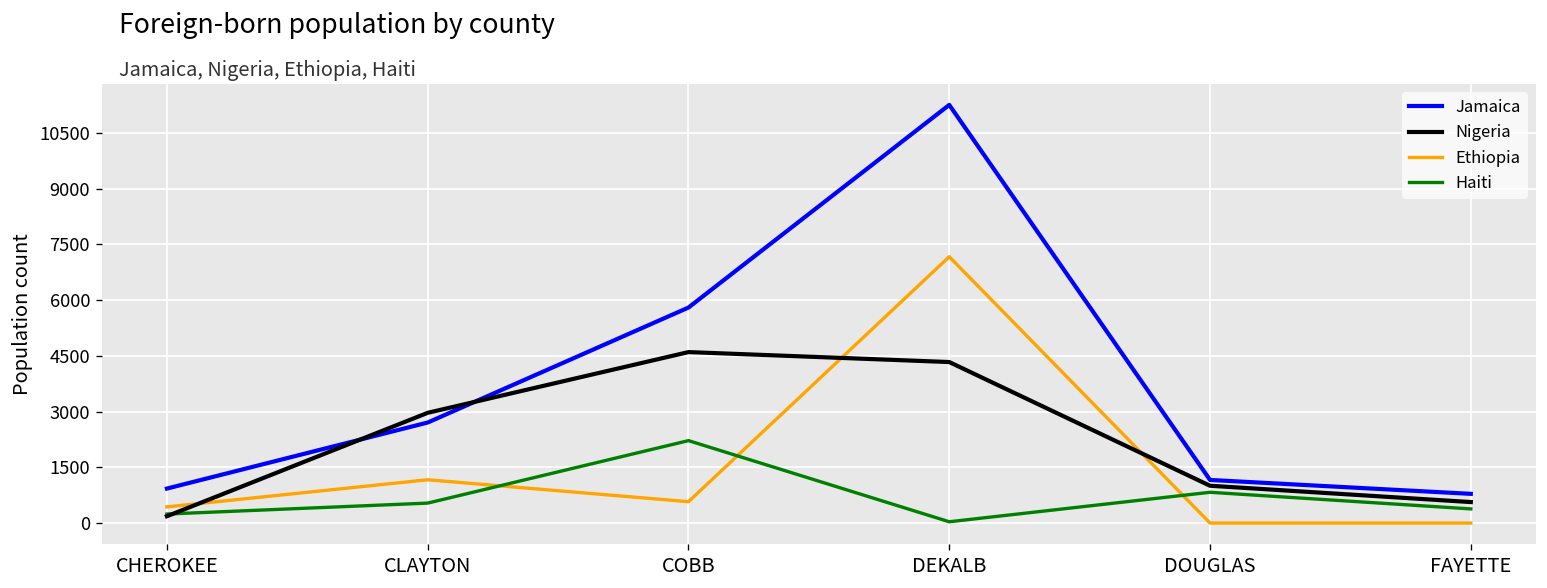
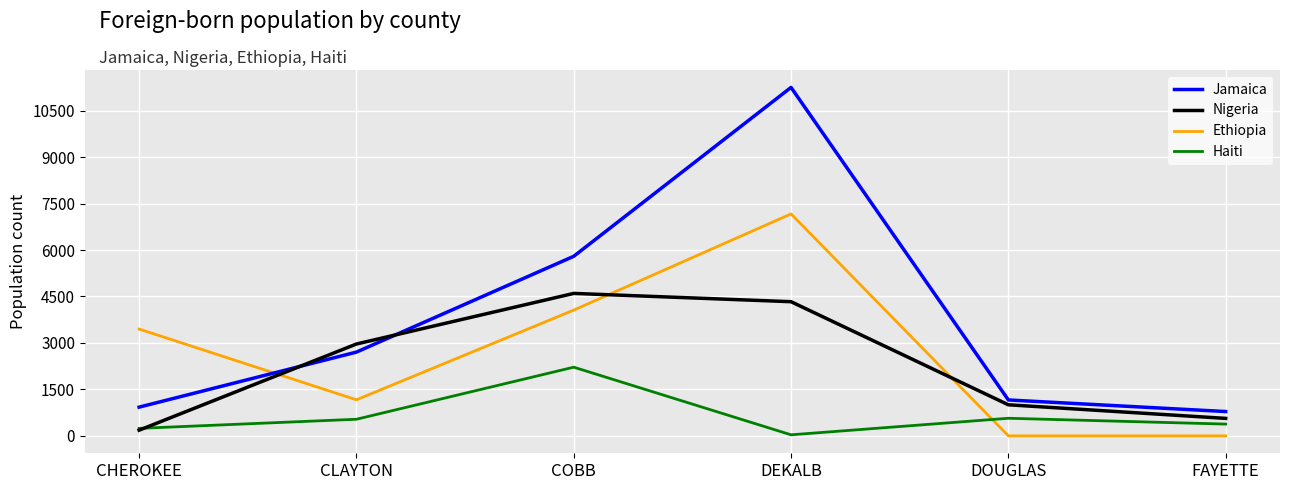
Ethiopia, CHEROKEE: 400 -> 3400
Ethiopia, COBB: 600 -> 4100
Haiti, DOUGLAS: 800 -> 600
